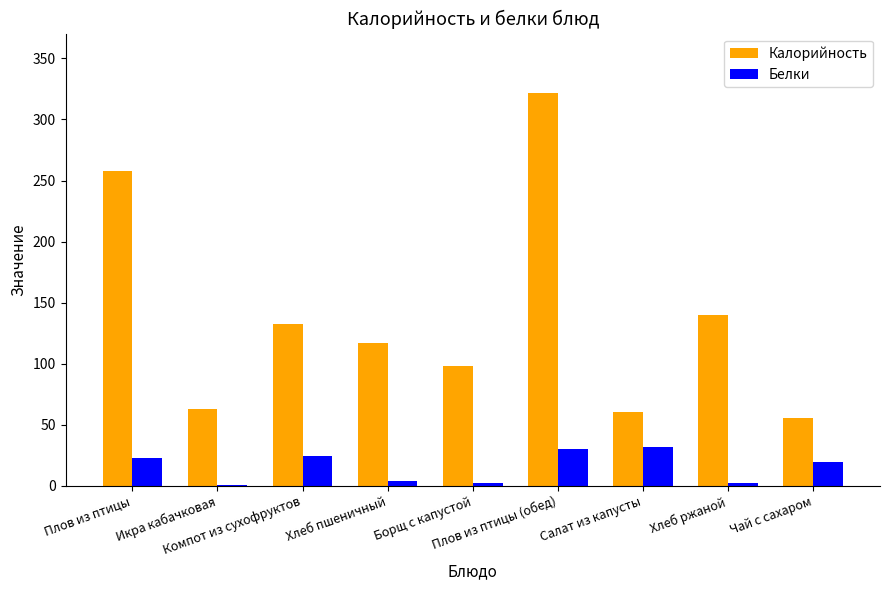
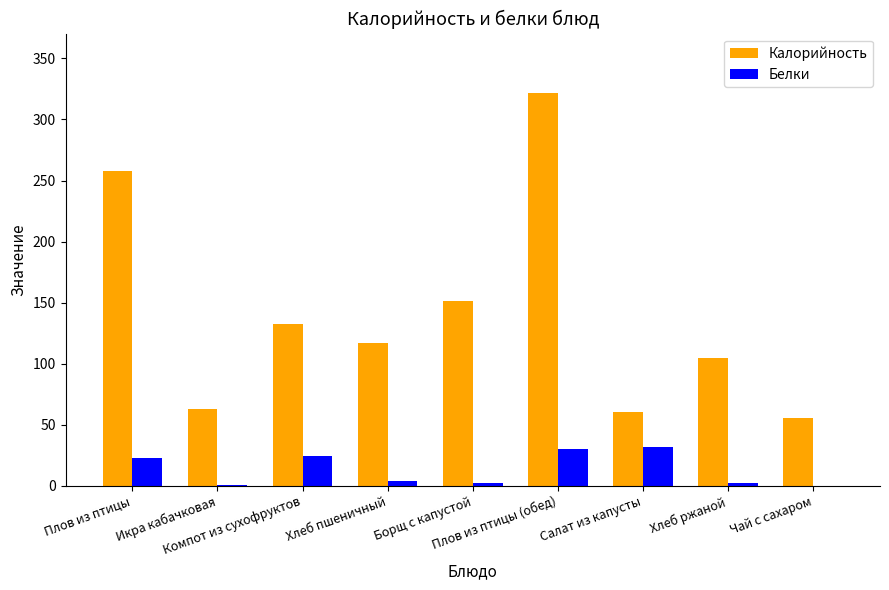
Калорийность, Борщ с капустой: 98 -> 151
Калорийность, Хлеб ржаной: 140 -> 105
Белки, Чай с сахаром: 20 -> 0
